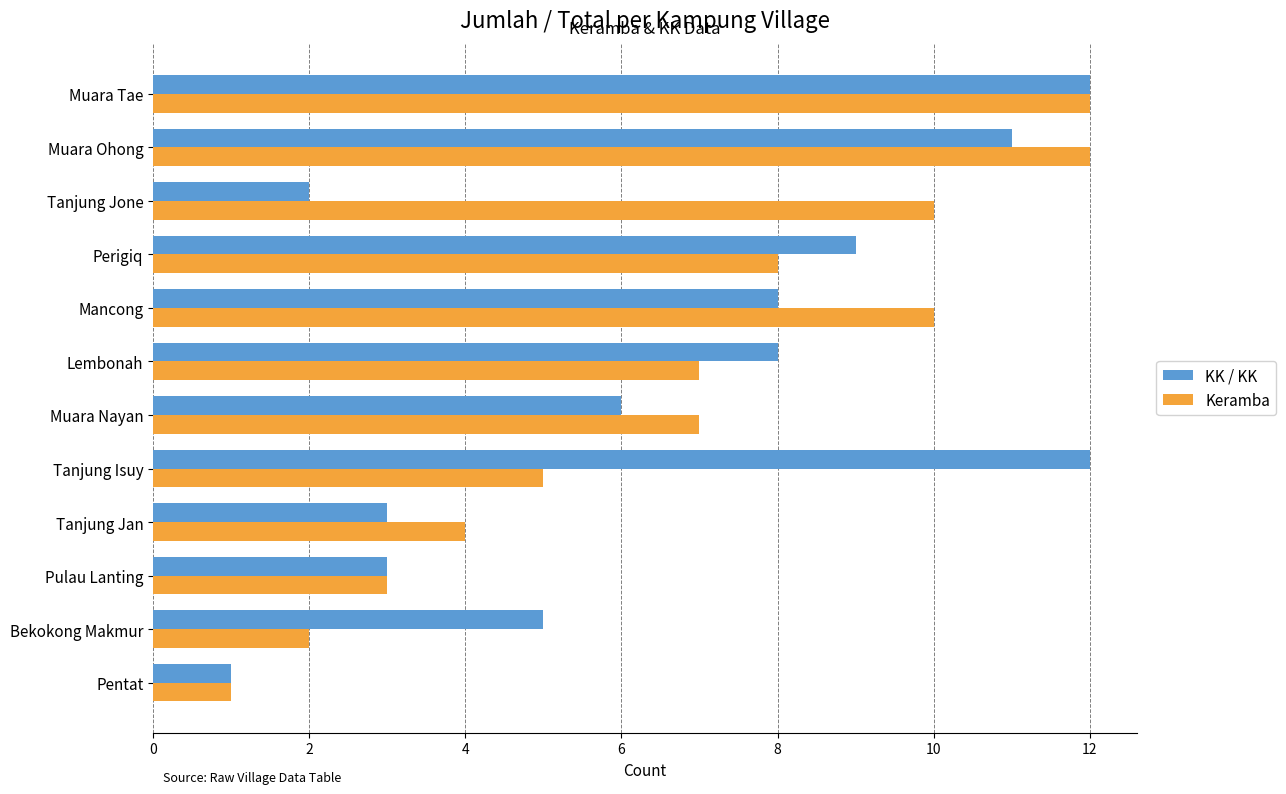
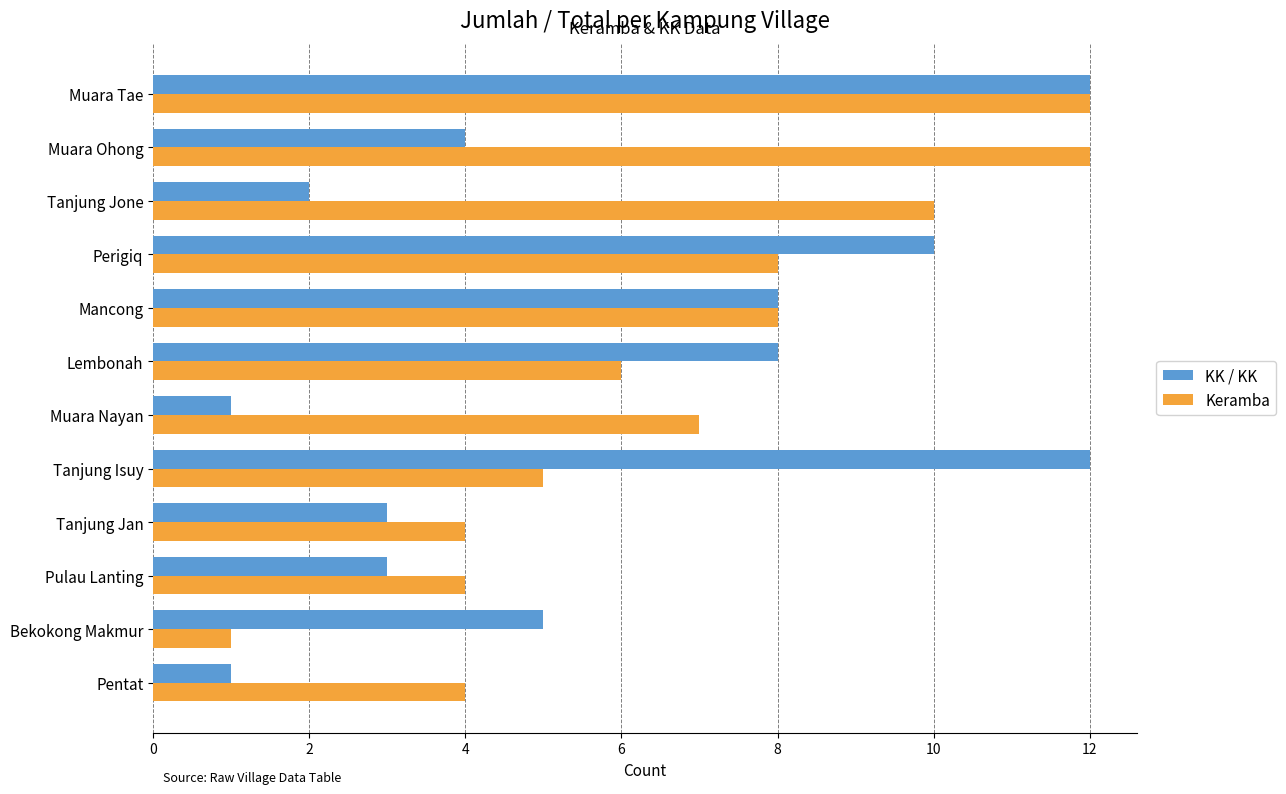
KK / KK, Muara Ohong: 11 -> 4
KK / KK, Perigiq: 9 -> 10
Keramba, Mancong: 10 -> 8
Keramba, Lembonah: 7 -> 6
KK / KK, Muara Nayan: 6 -> 1
Keramba, Pulau Lanting: 3 -> 4
Keramba, Bekokong Makmur: 2 -> 1
Keramba, Pentat: 1 -> 4
